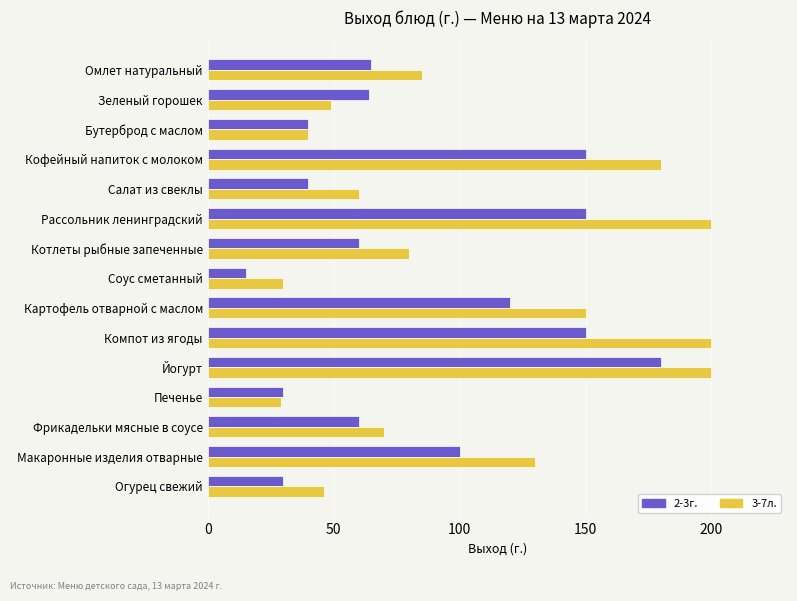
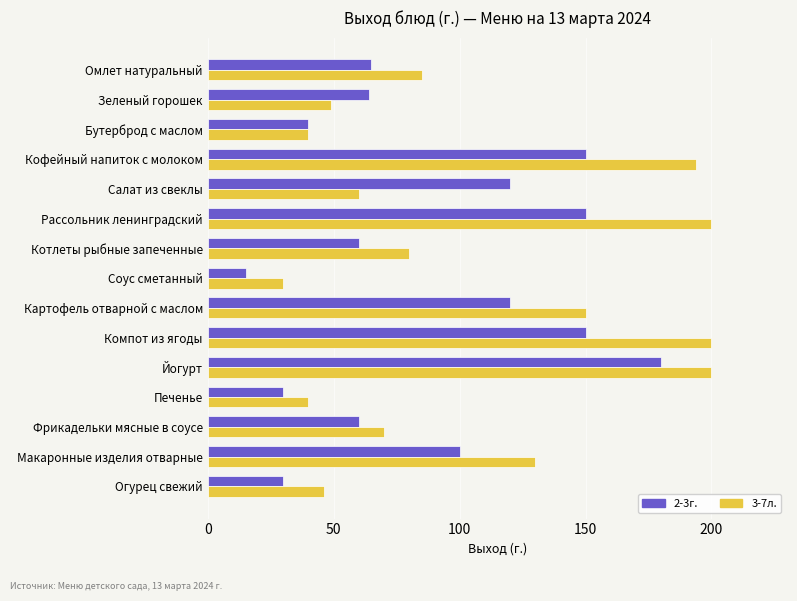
3-7л., Кофейный напиток с молоком: 180 -> 194
2-3г., Салат из свеклы: 40 -> 120
3-7л., Печенье: 29 -> 40
